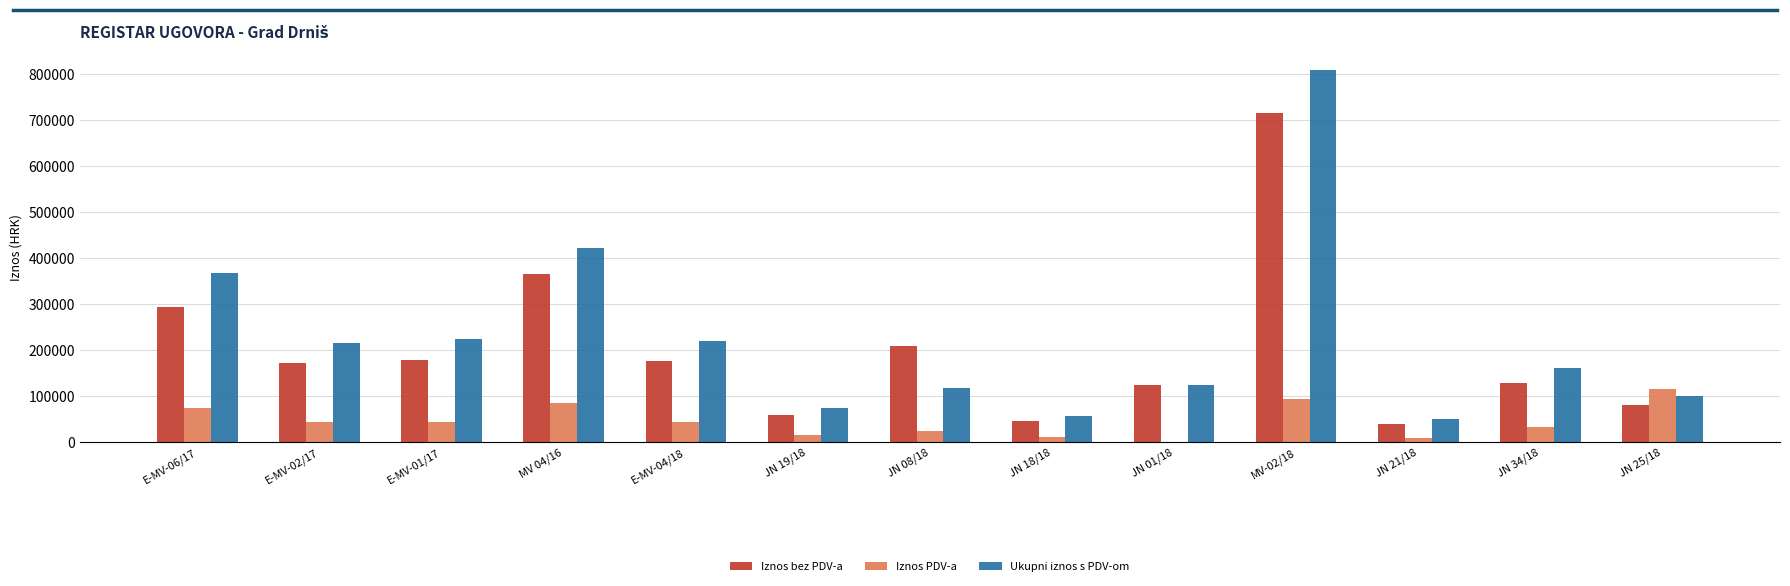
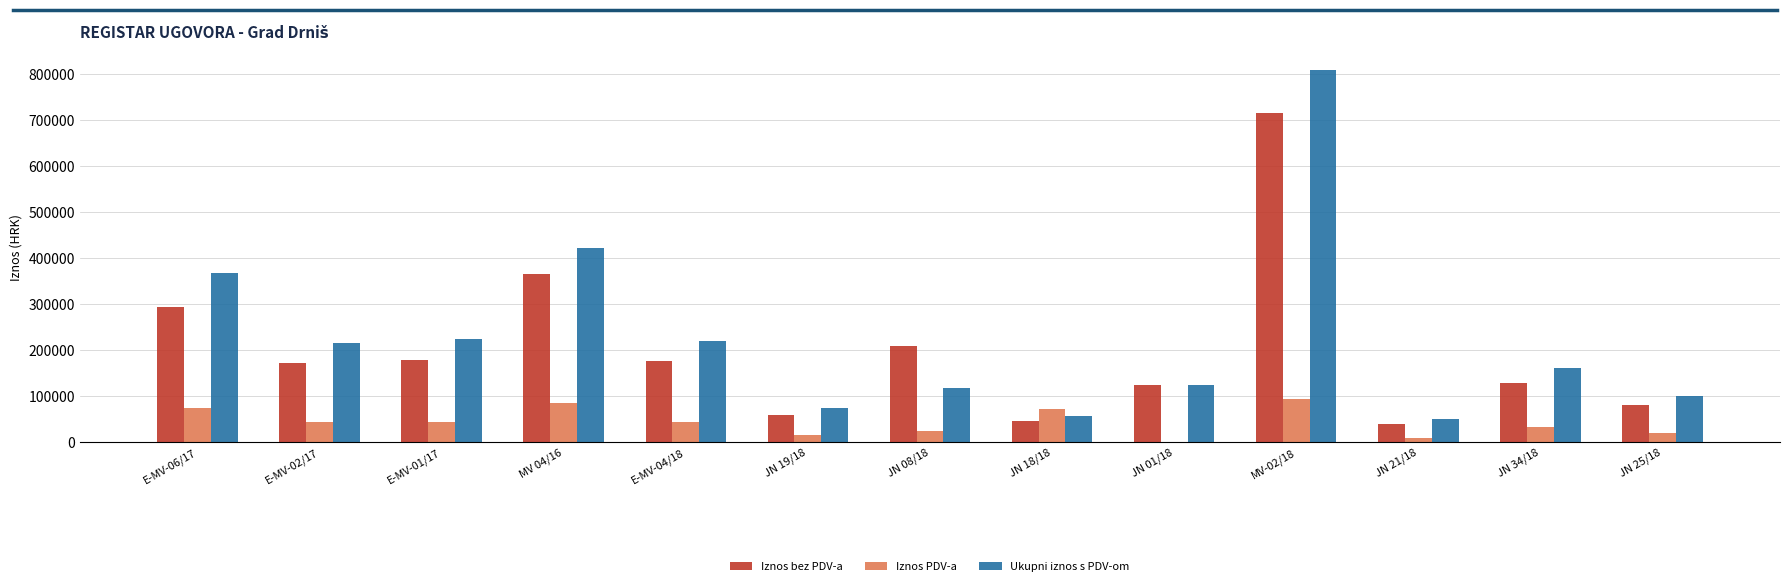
Iznos PDV-a, JN 18/18: 10000 -> 70000
Iznos PDV-a, JN 25/18: 110000 -> 20000
